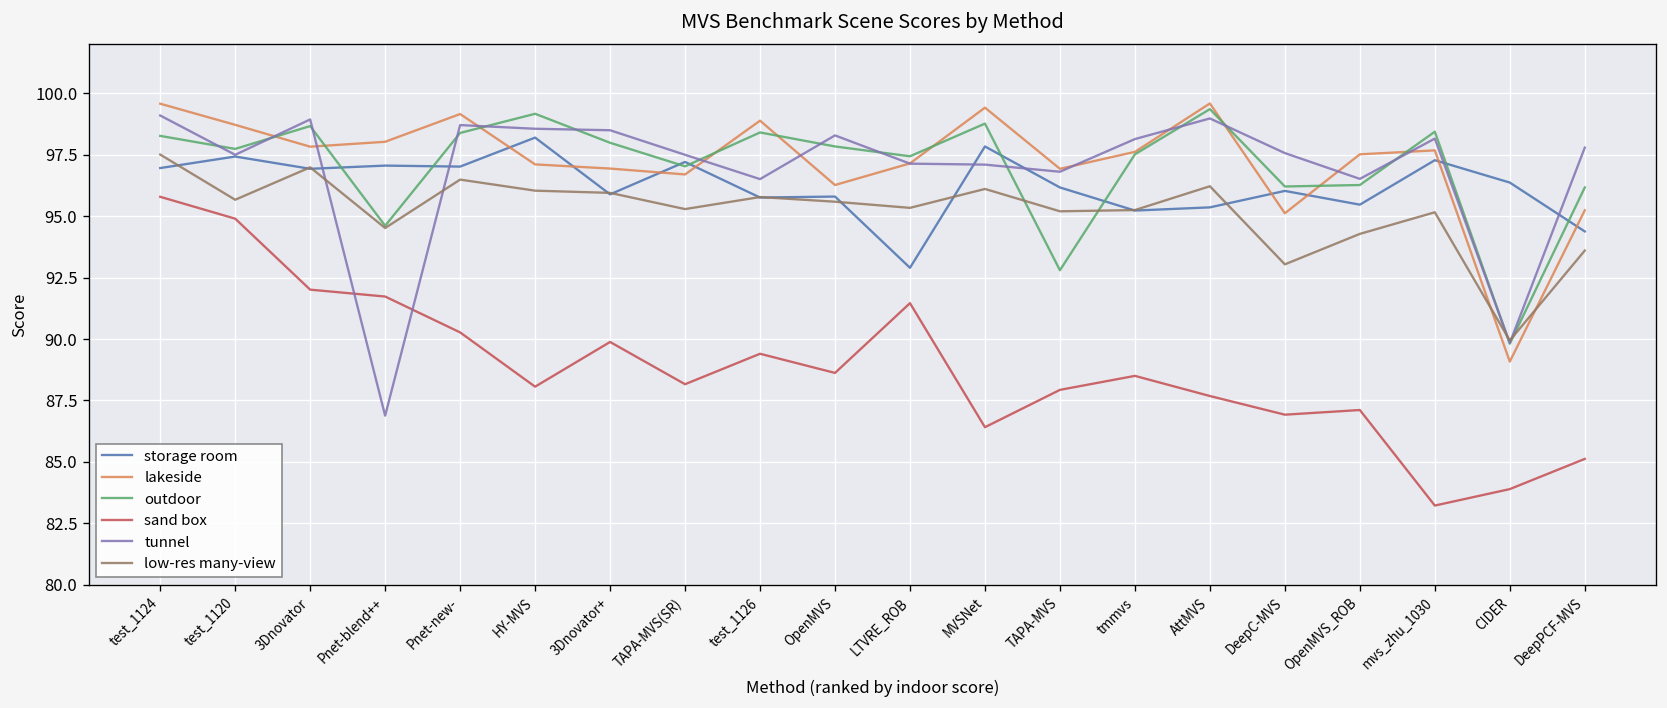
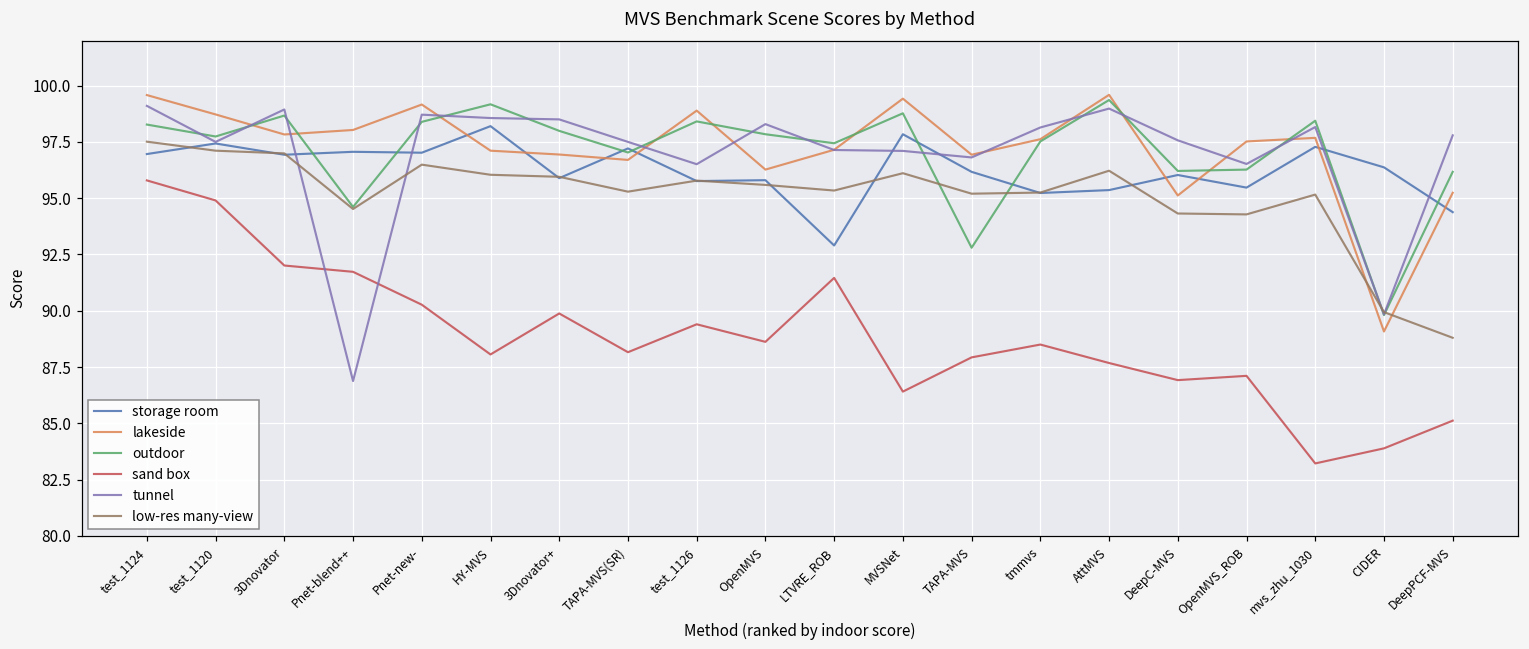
low-res many-view, test_1120: 95.7 -> 97.1
low-res many-view, DeepC-MVS: 93.0 -> 94.3
low-res many-view, DeepPCF-MVS: 93.6 -> 88.8
